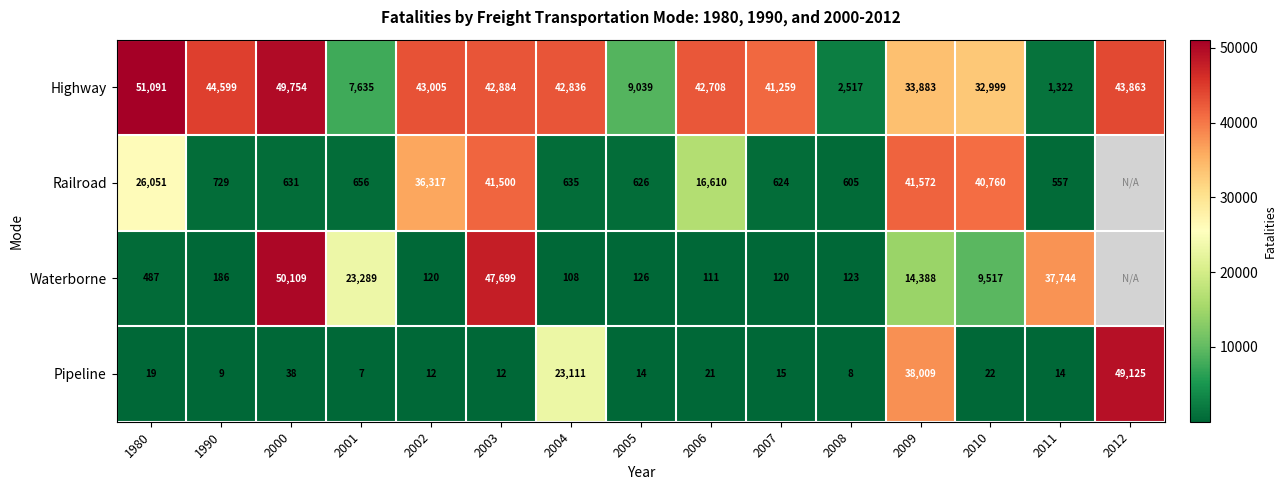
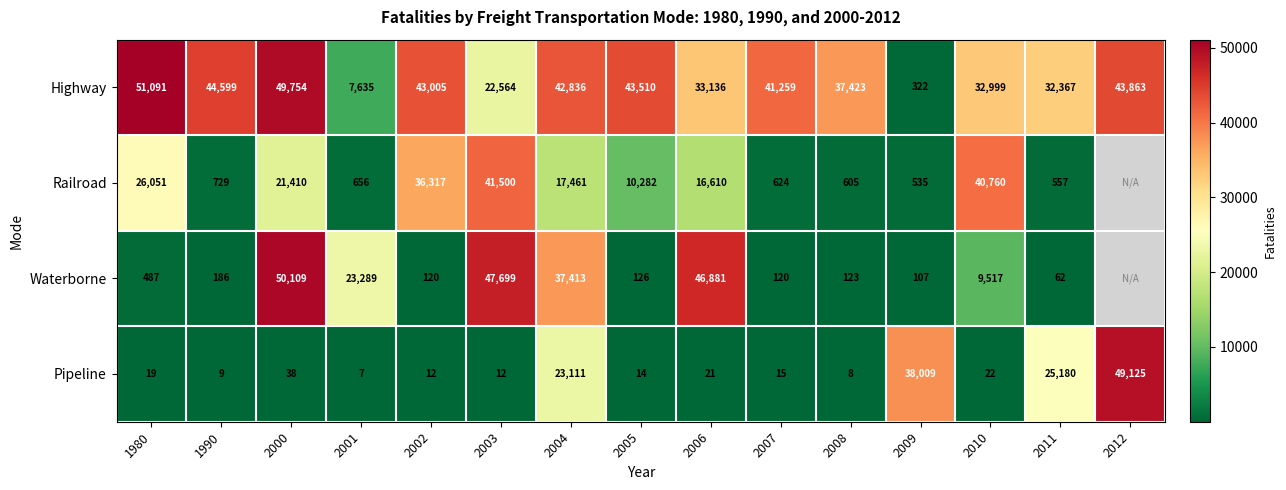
Highway, 2003: 42,884 -> 22,564
Highway, 2005: 9,039 -> 43,510
Highway, 2006: 42,708 -> 33,136
Highway, 2008: 2,517 -> 37,423
Highway, 2009: 33,883 -> 322
Highway, 2011: 1,322 -> 32,367
Railroad, 2000: 631 -> 21,410
Railroad, 2004: 635 -> 17,461
Railroad, 2005: 626 -> 10,282
Railroad, 2009: 41,572 -> 535
Waterborne, 2004: 108 -> 37,413
Waterborne, 2006: 111 -> 46,881
Waterborne, 2009: 14,388 -> 107
Waterborne, 2011: 37,744 -> 62
Pipeline, 2011: 14 -> 25,180
